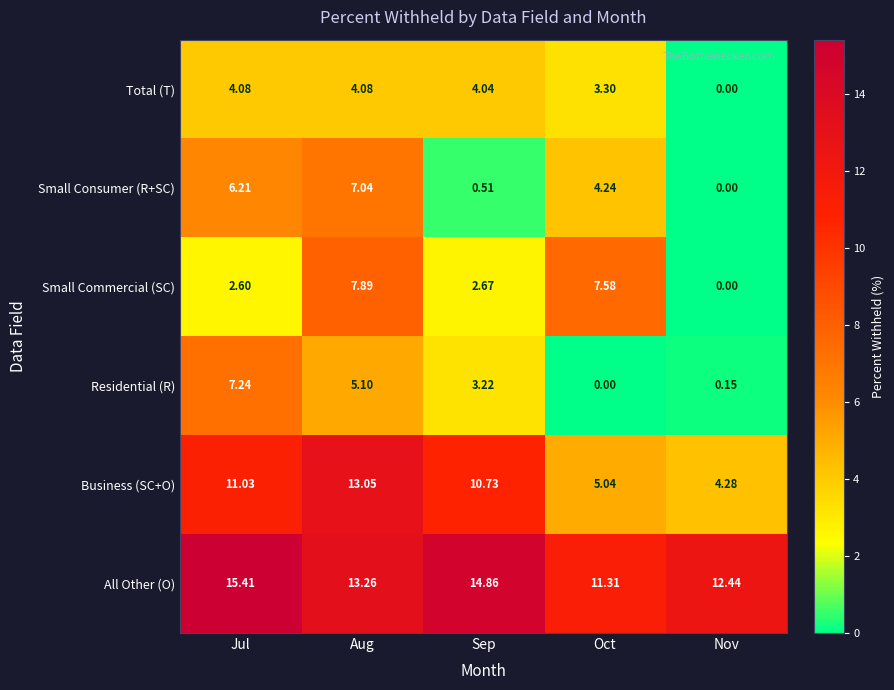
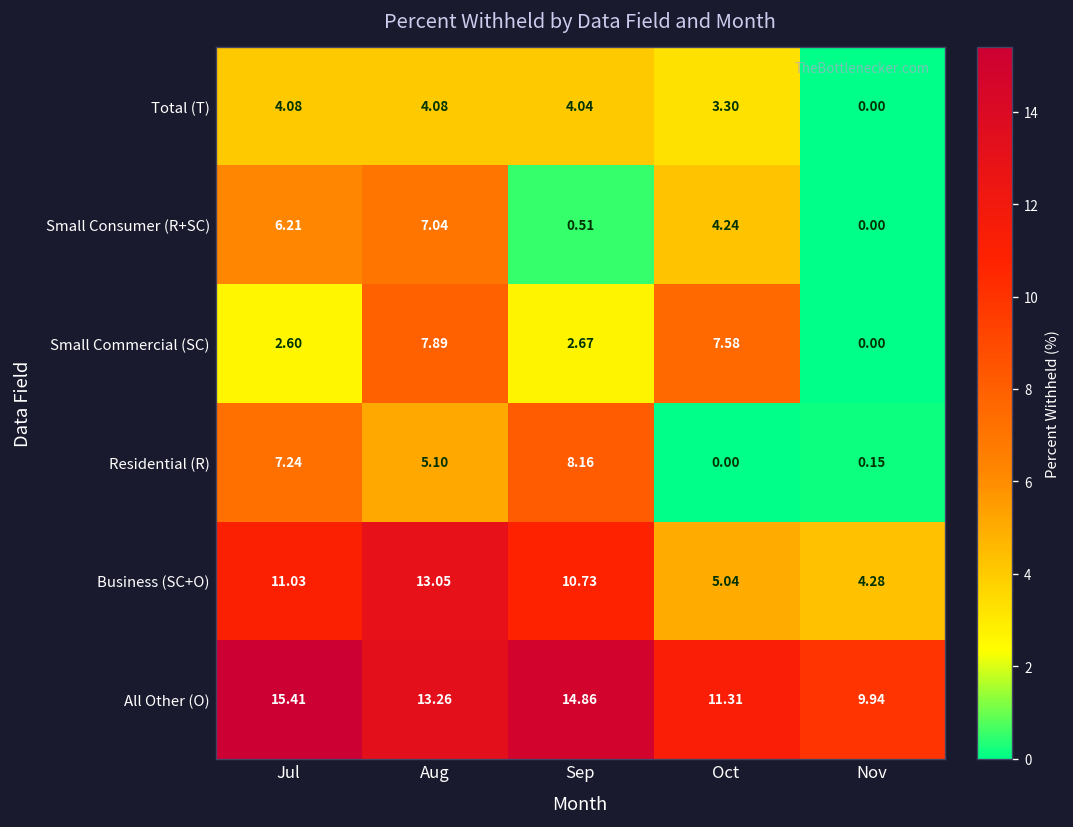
Residential (R), Sep: 3.22 -> 8.16
All Other (O), Nov: 12.44 -> 9.94
